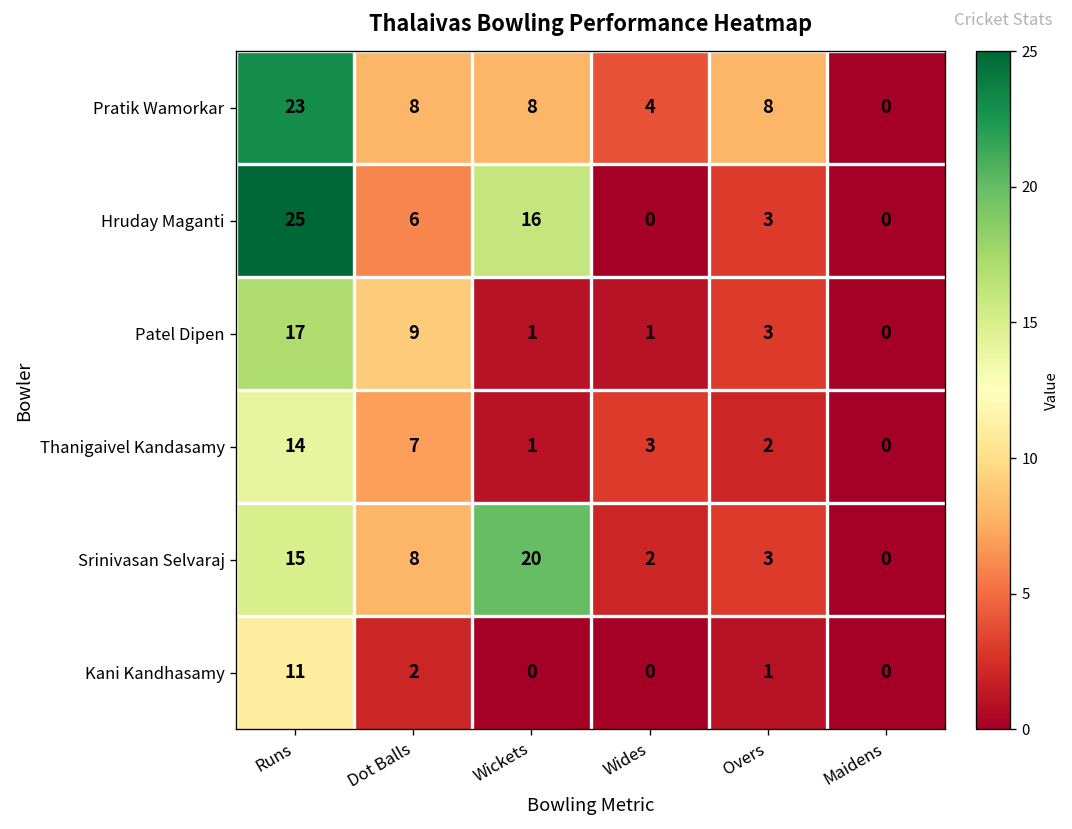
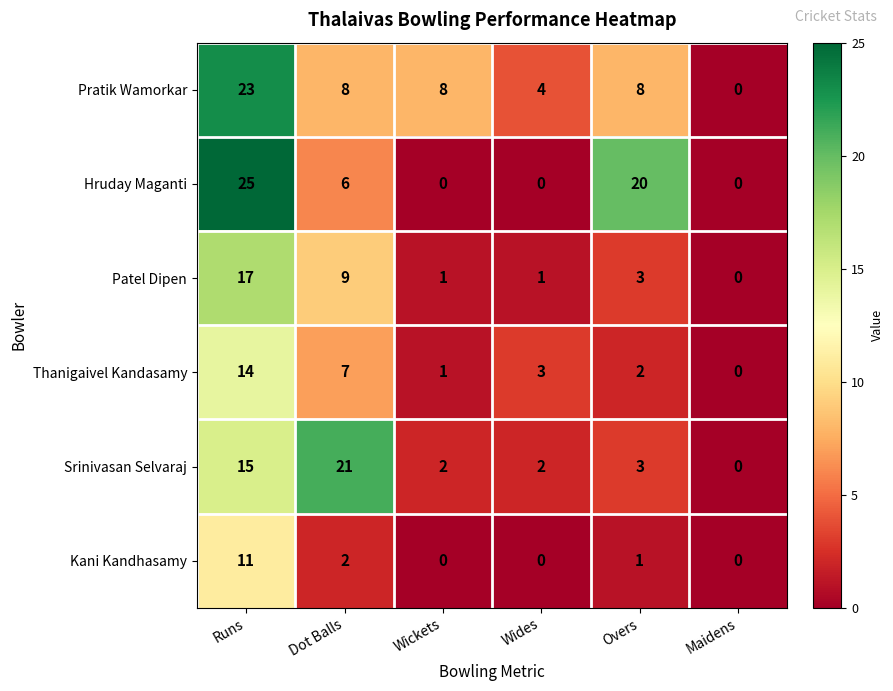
Hruday Maganti, Wickets: 16 -> 0
Hruday Maganti, Overs: 3 -> 20
Srinivasan Selvaraj, Dot Balls: 8 -> 21
Srinivasan Selvaraj, Wickets: 20 -> 2
